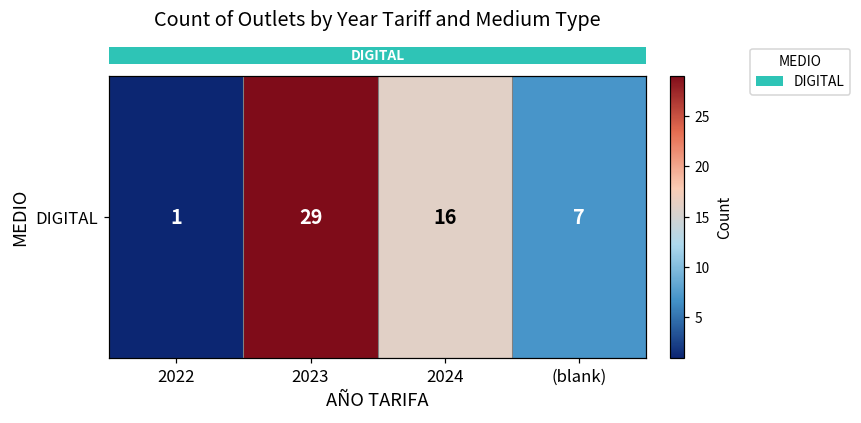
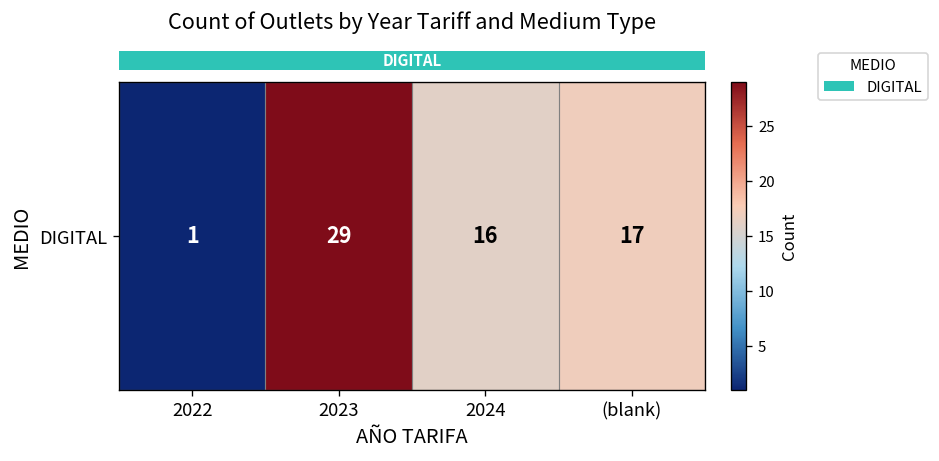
DIGITAL, (blank): 7 -> 17
